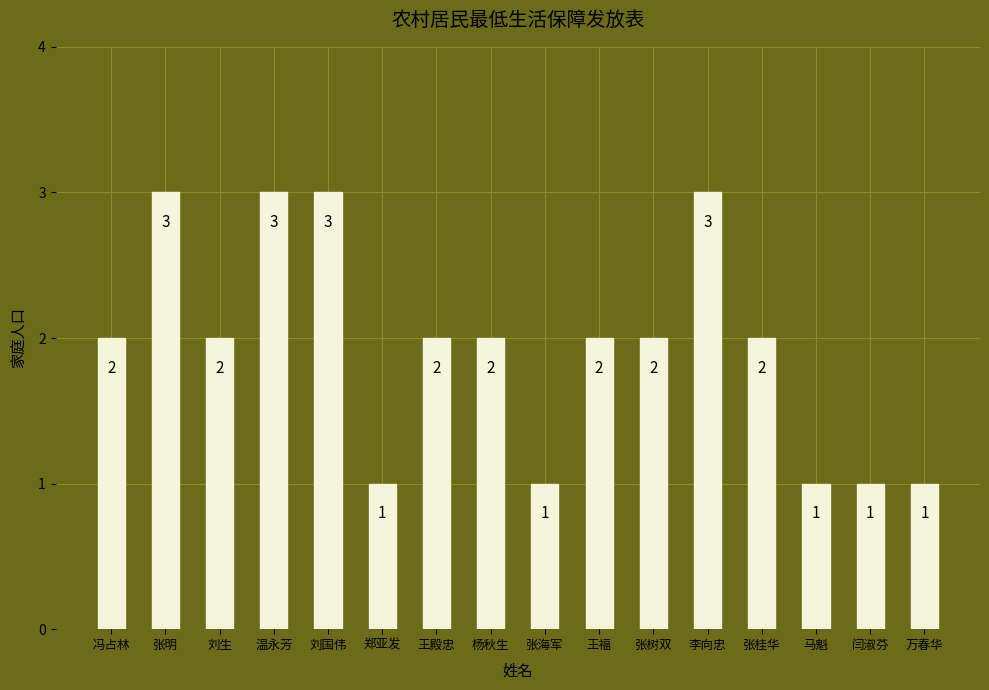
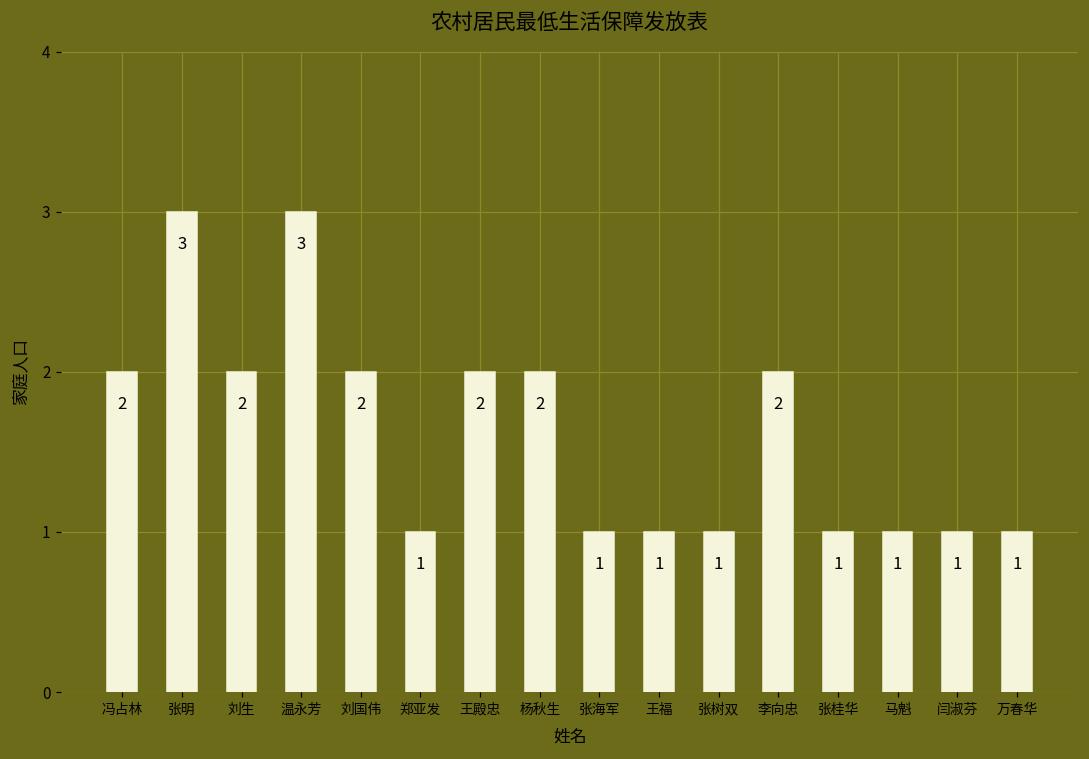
刘国伟: 3 -> 2
王福: 2 -> 1
张树双: 2 -> 1
李向忠: 3 -> 2
张桂华: 2 -> 1
